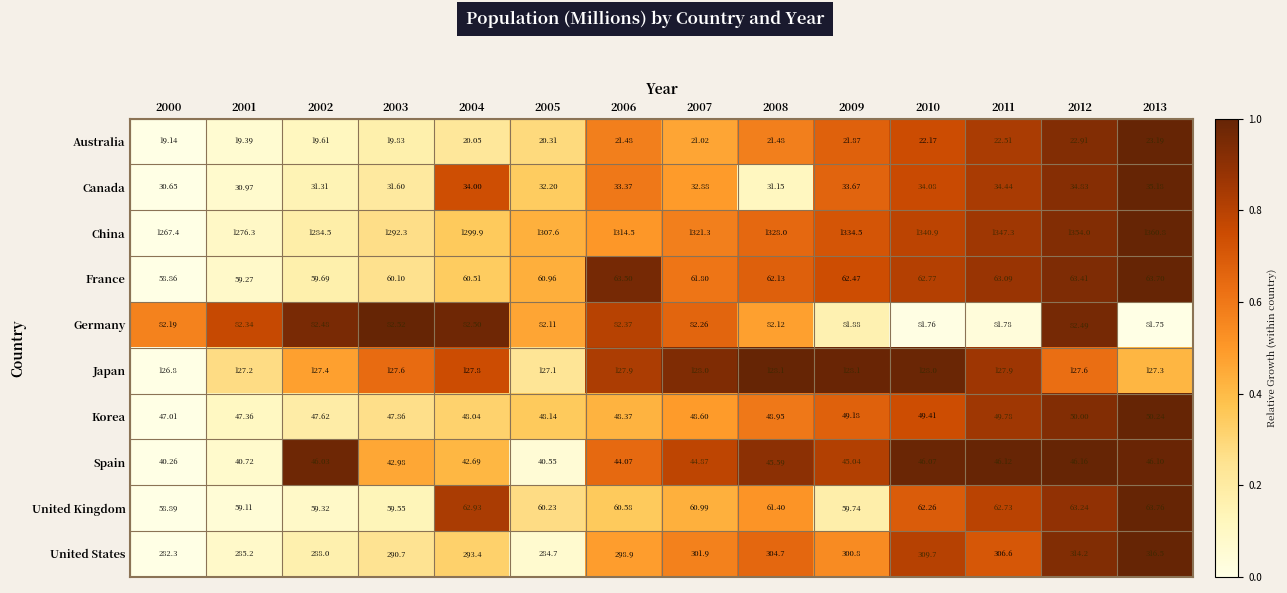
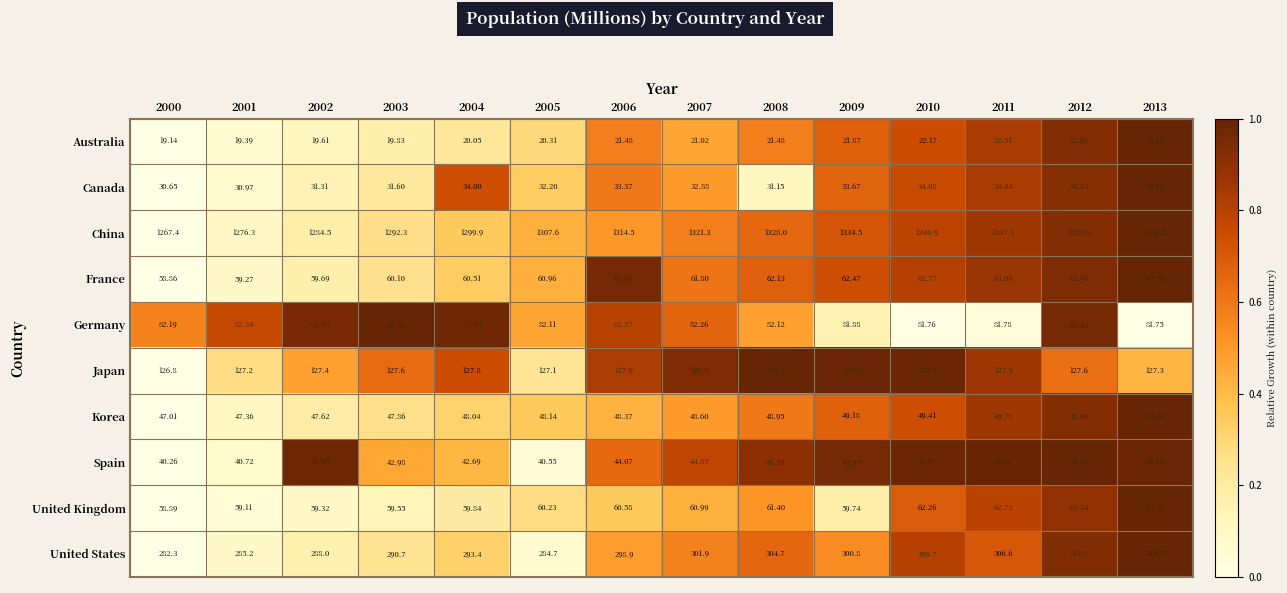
Spain, 2009: 45.04 -> 45.93
United Kingdom, 2004: 62.93 -> 59.84
